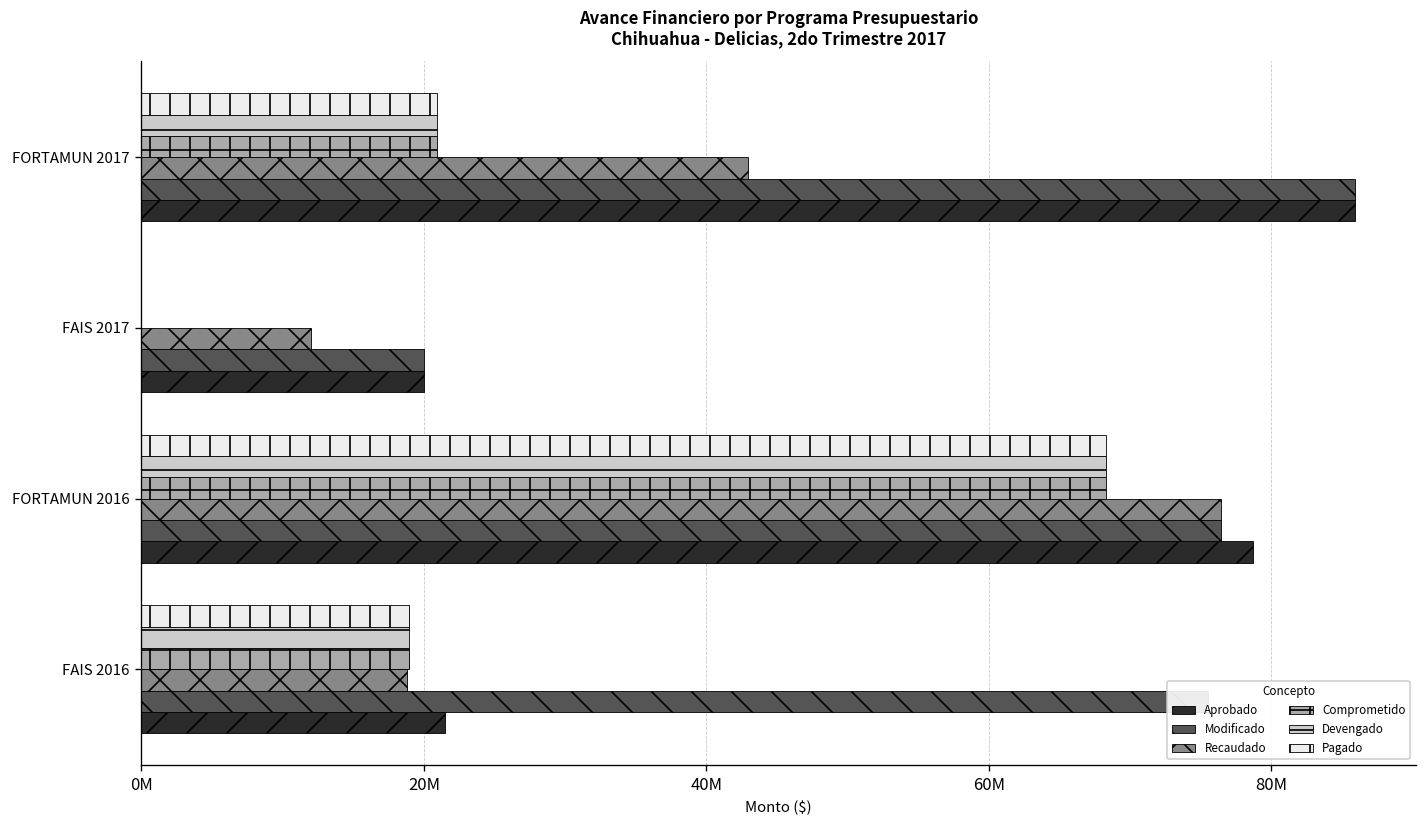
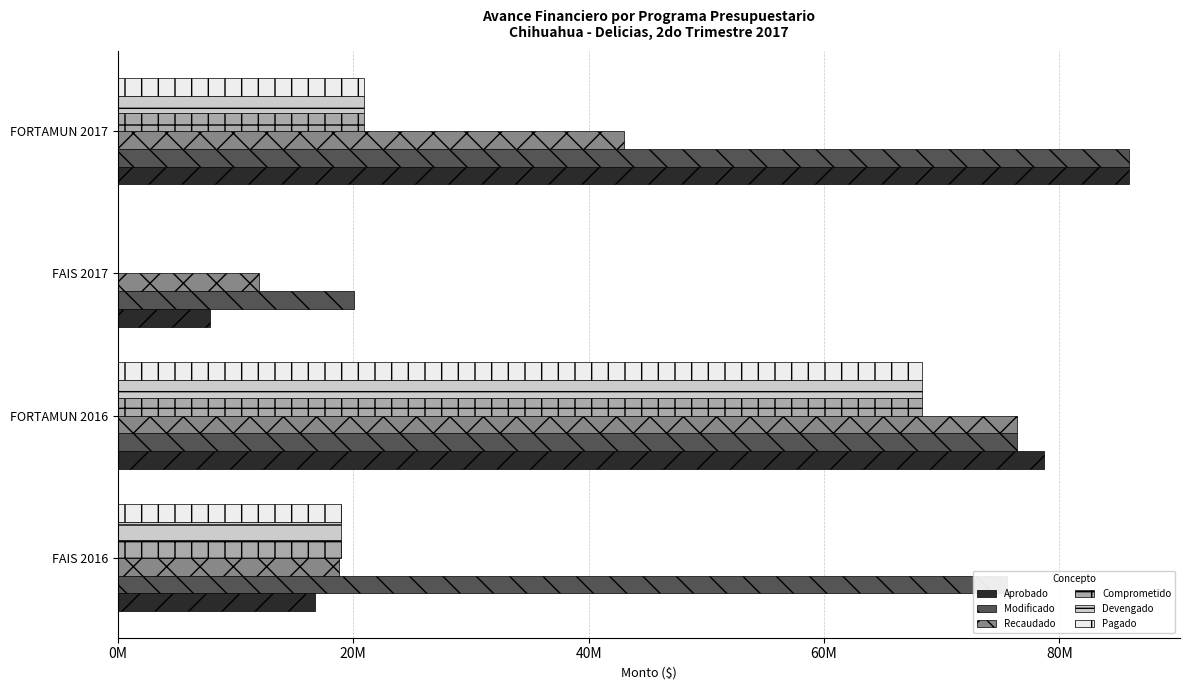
Aprobado, FAIS 2017: 20000000 -> 7900000
Aprobado, FAIS 2016: 21500000 -> 16700000
